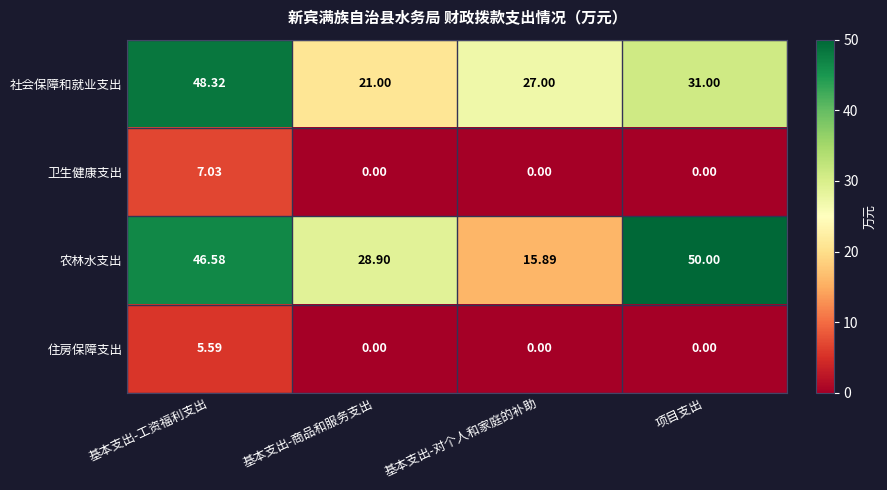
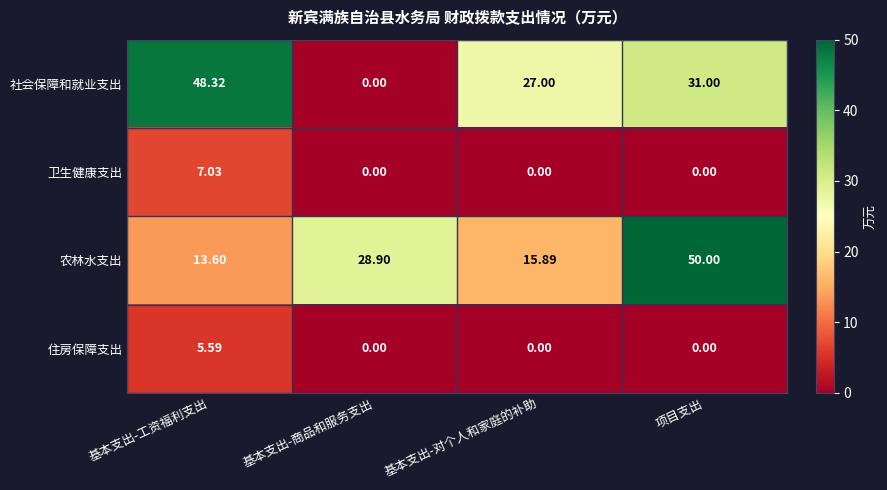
社会保障和就业支出, 基本支出-商品和服务支出: 21.00 -> 0.00
农林水支出, 基本支出-工资福利支出: 46.58 -> 13.60
